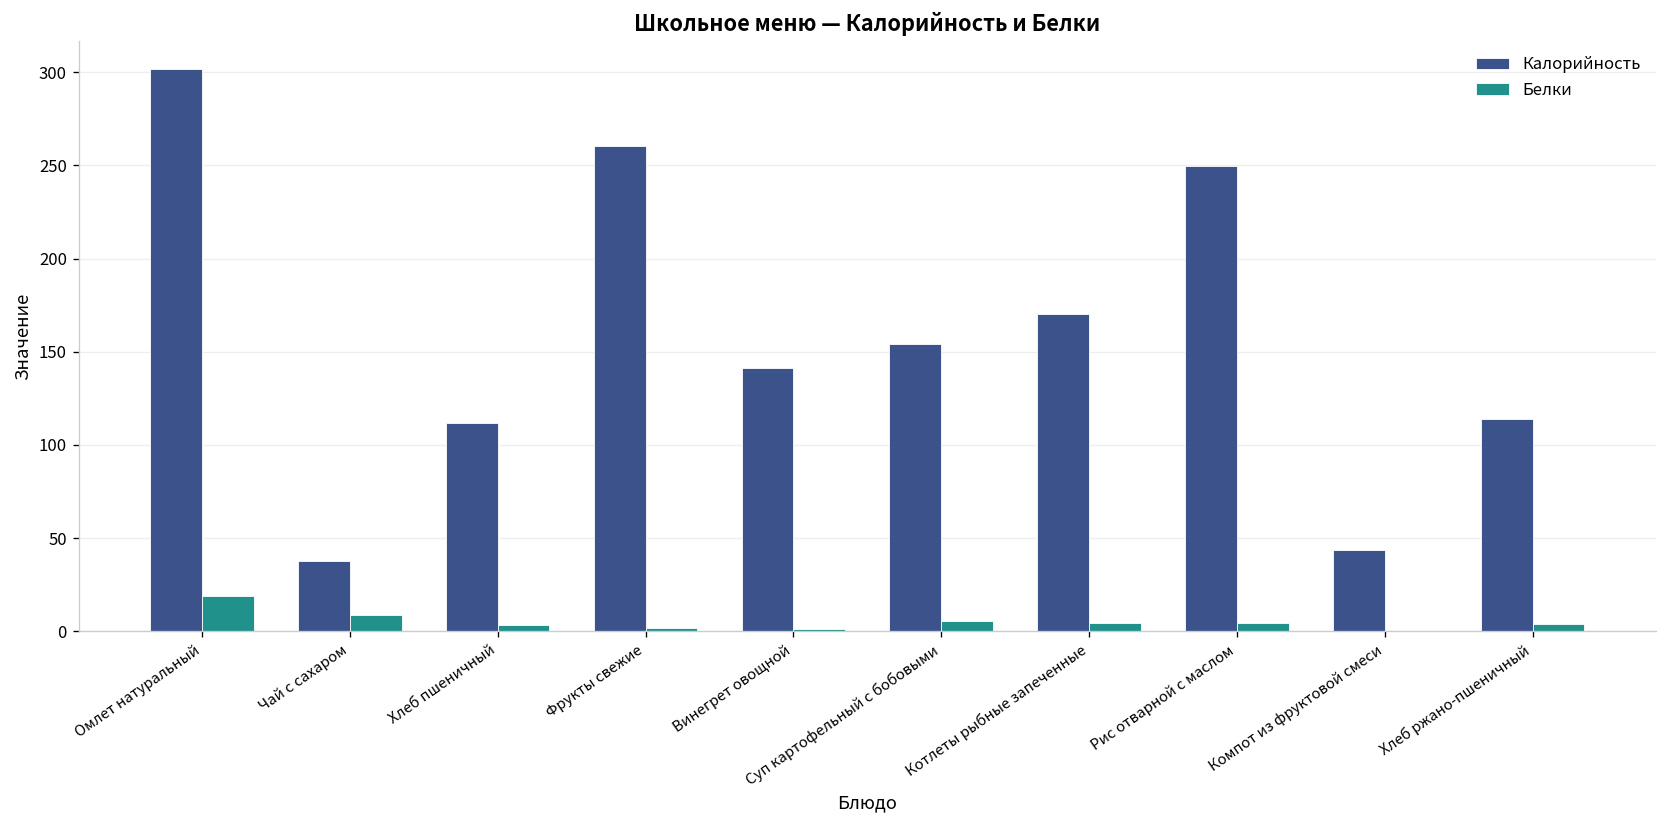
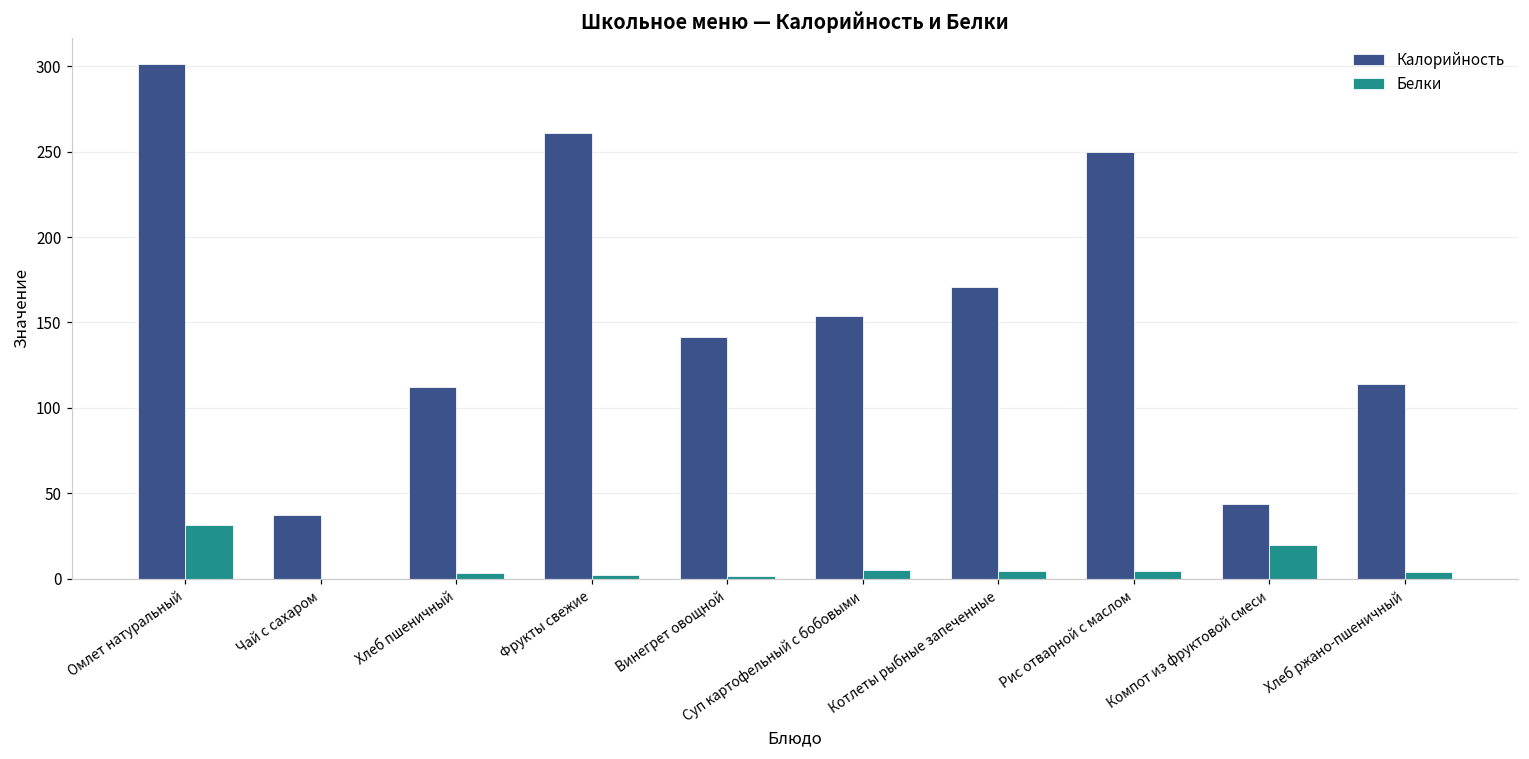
Белки, Омлет натуральный: 19 -> 32
Белки, Чай с сахаром: 9 -> 0
Белки, Компот из фруктовой смеси: 0 -> 20
